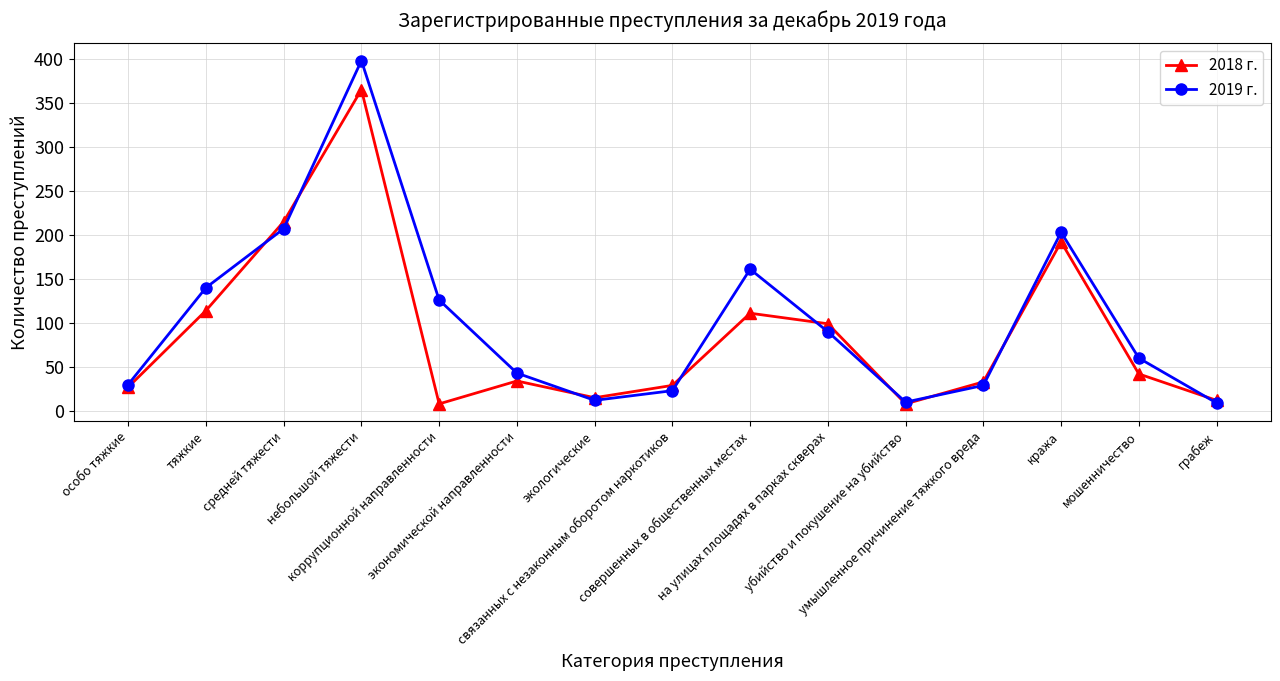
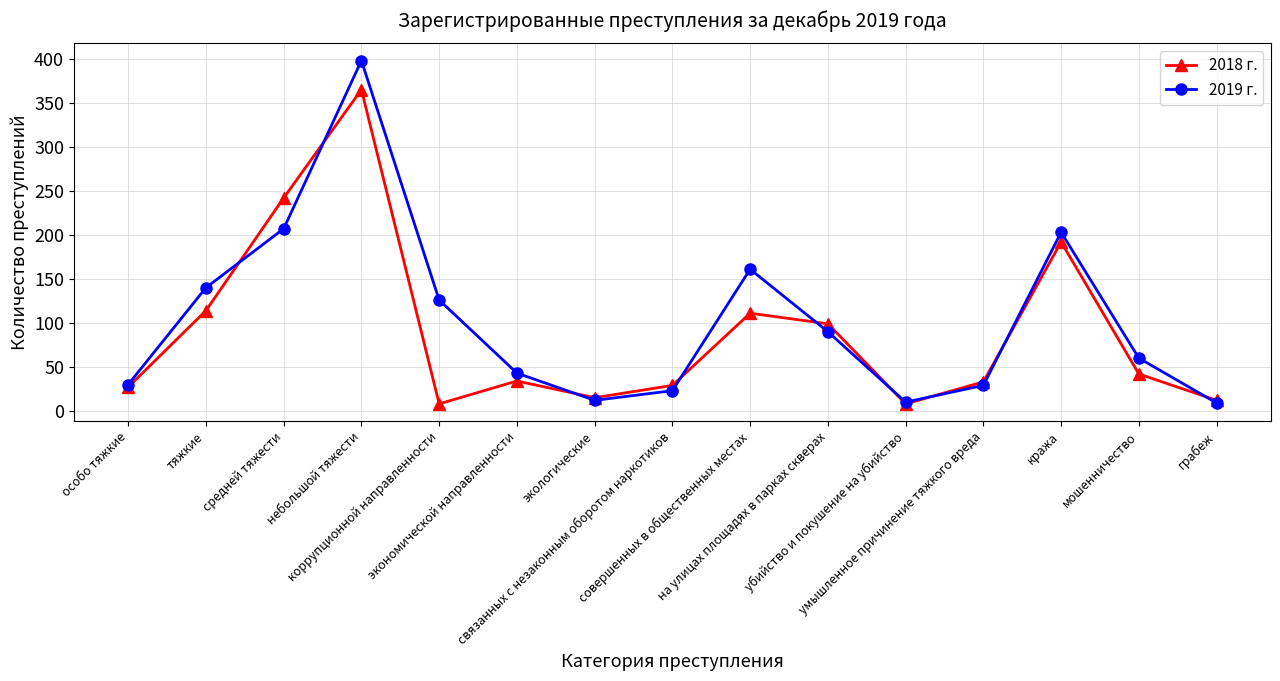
2018 г., средней тяжести: 220 -> 240
